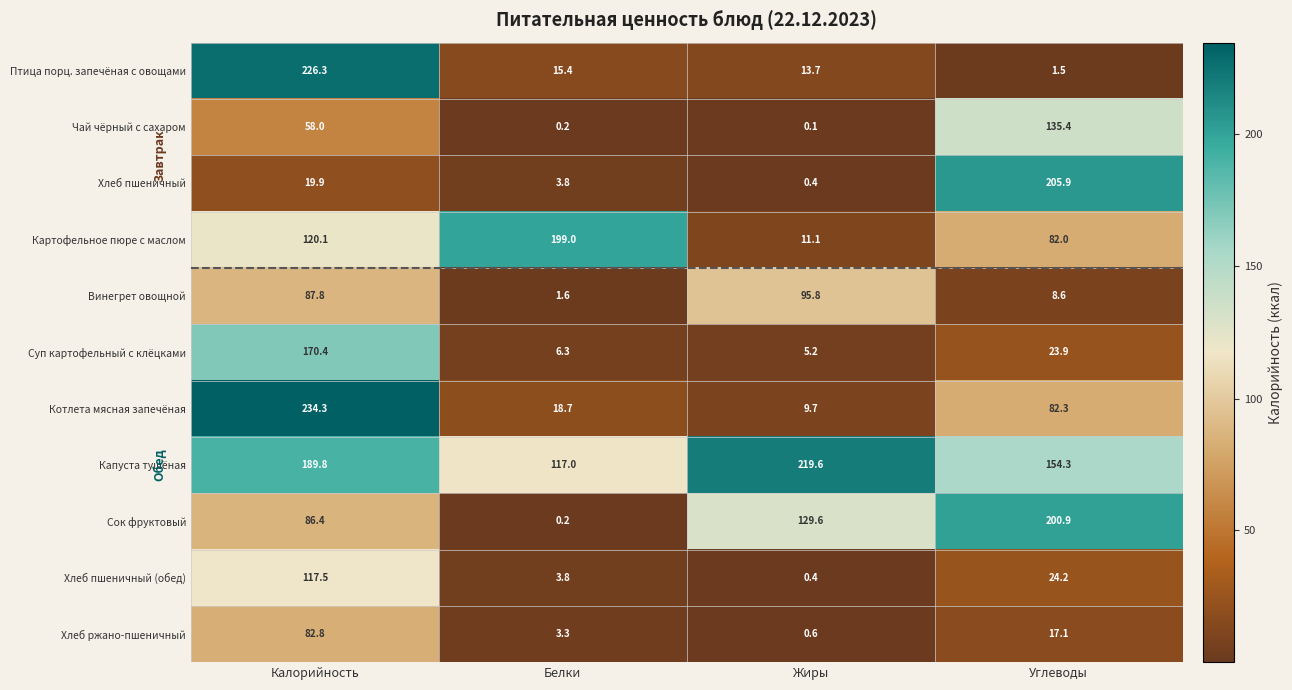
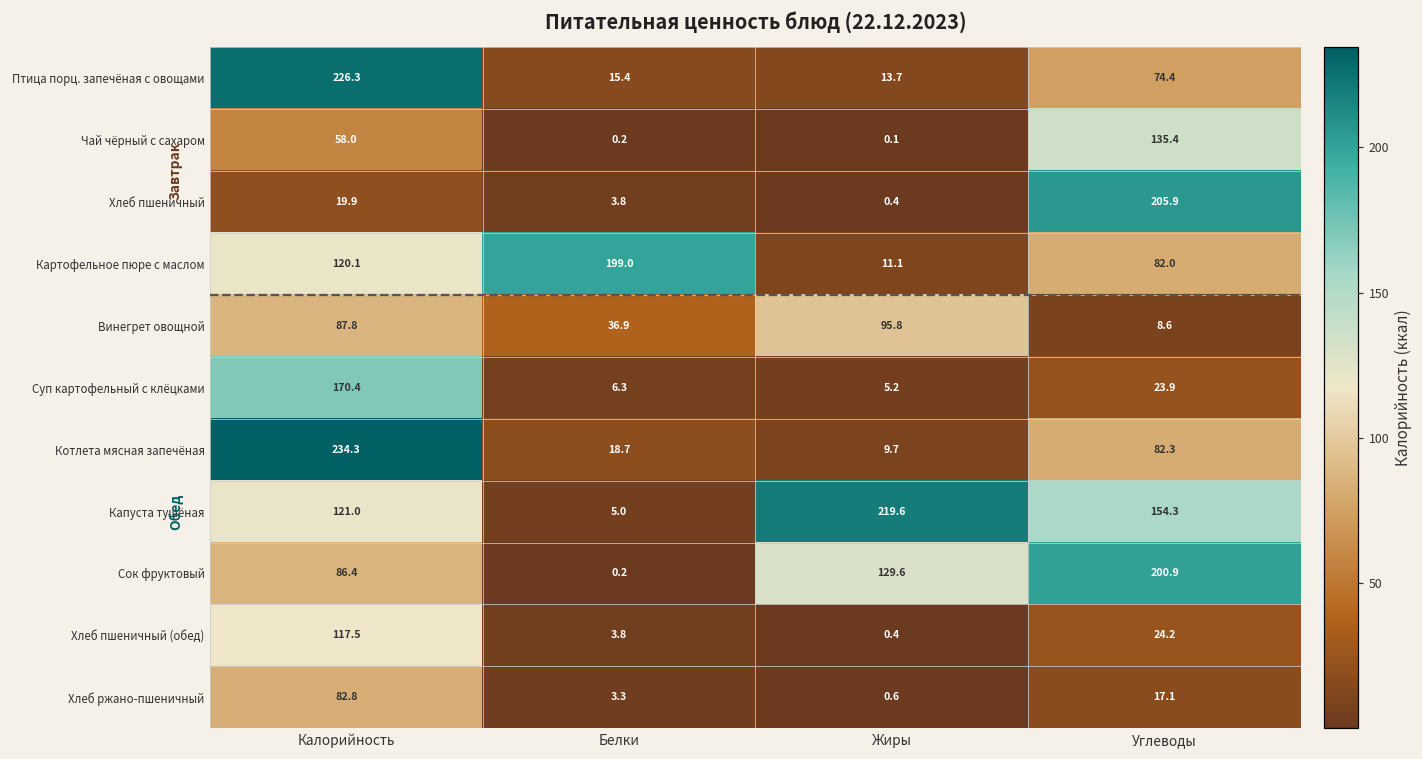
Птица порц. запечёная с овощами, Углеводы: 1.5 -> 74.4
Винегрет овощной, Белки: 1.6 -> 36.9
Капуста тушёная, Калорийность: 189.8 -> 121.0
Капуста тушёная, Белки: 117.0 -> 5.0
